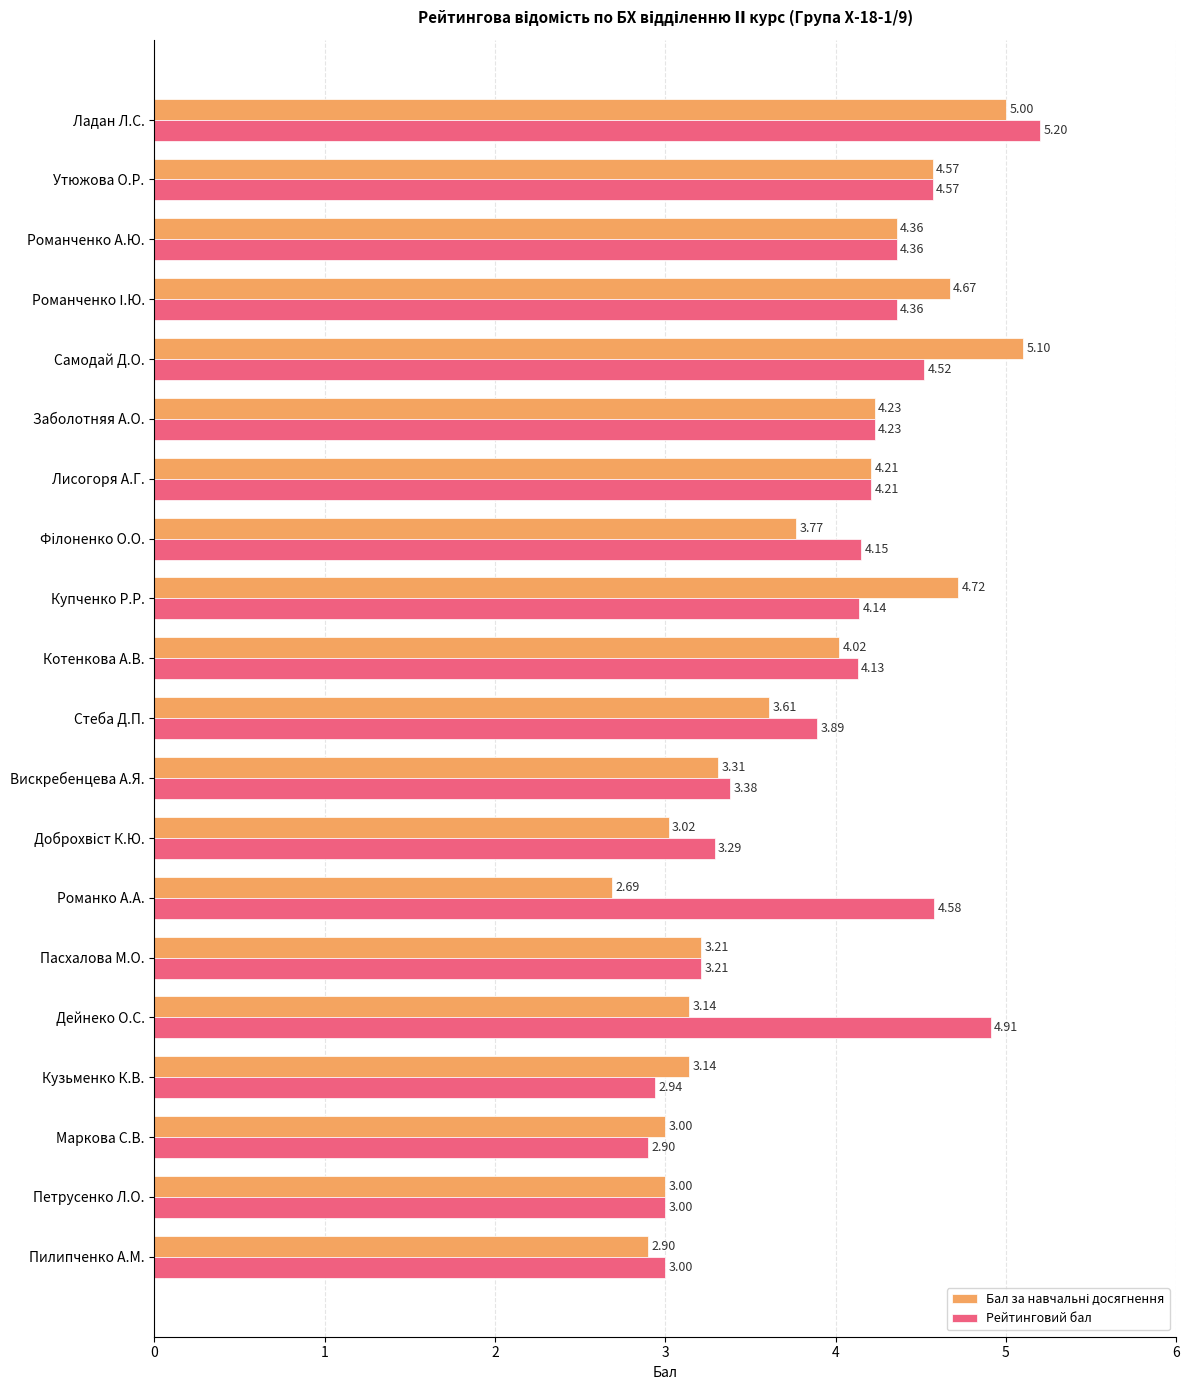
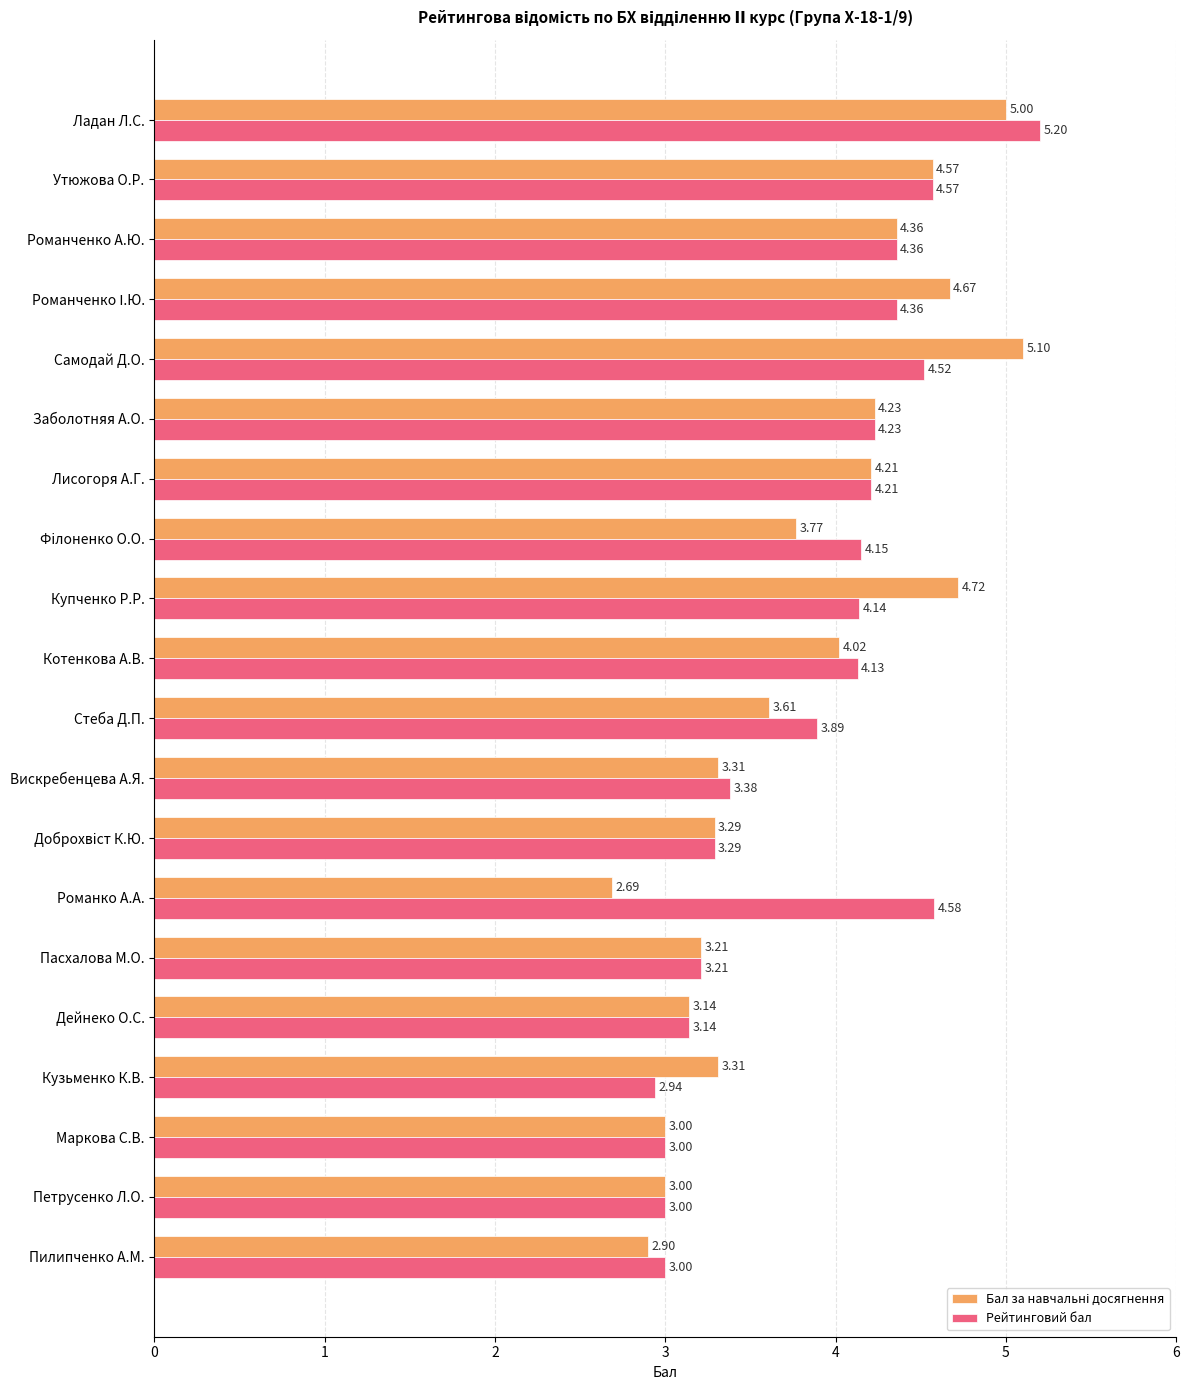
Бал за навчальні досягнення, Доброхвіст К.Ю.: 3.02 -> 3.29
Рейтинговий бал, Дейнеко О.С.: 4.91 -> 3.14
Бал за навчальні досягнення, Кузьменко К.В.: 3.14 -> 3.31
Рейтинговий бал, Маркова С.В.: 2.90 -> 3.00
